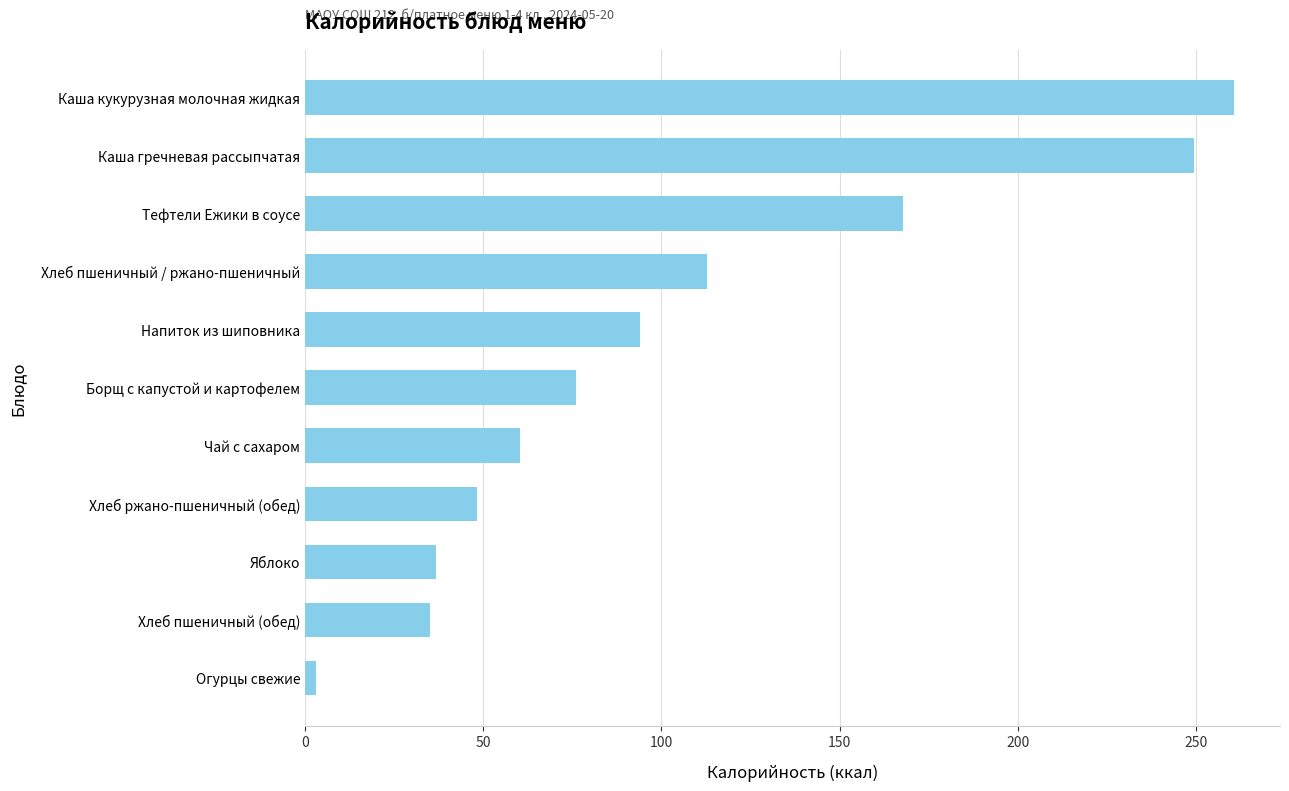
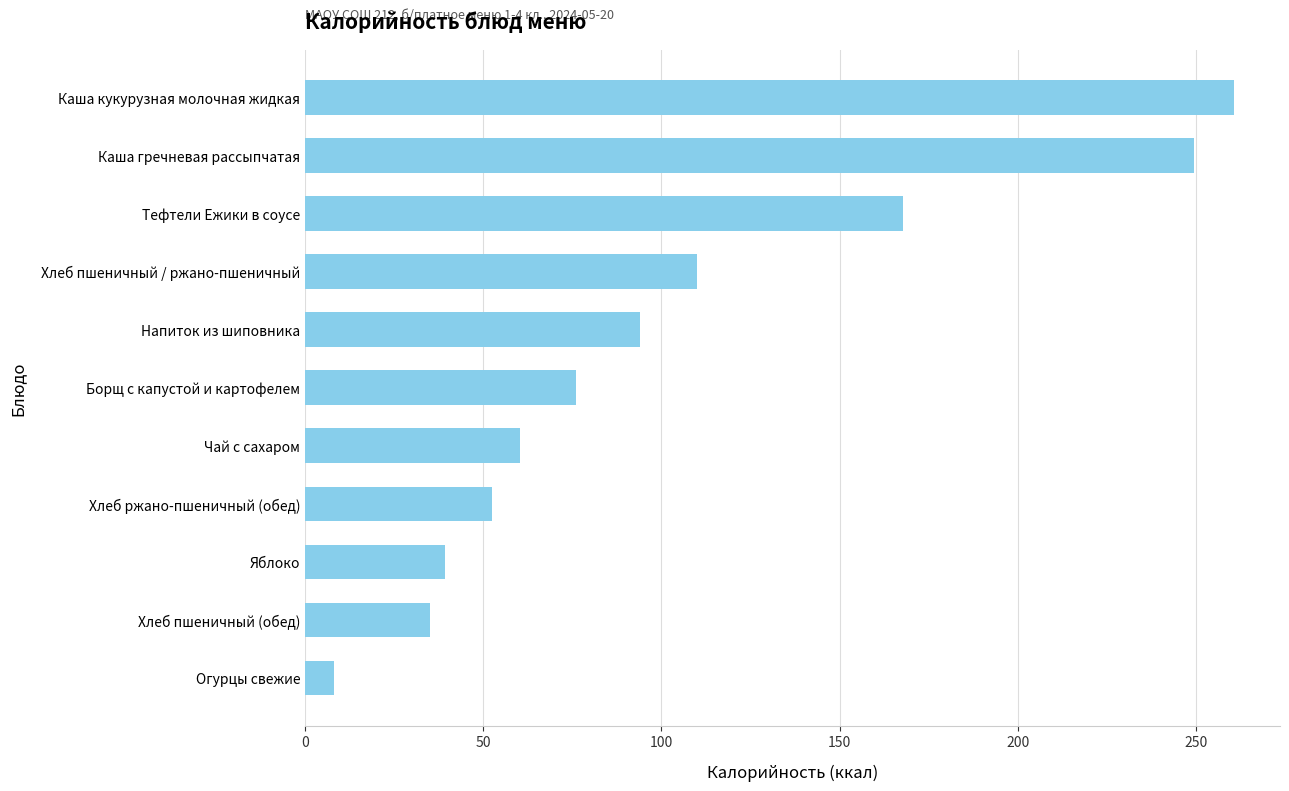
Хлеб пшеничный / ржано-пшеничный: 113 -> 110
Хлеб ржано-пшеничный (обед): 48 -> 52
Яблоко: 37 -> 39
Огурцы свежие: 3 -> 8
